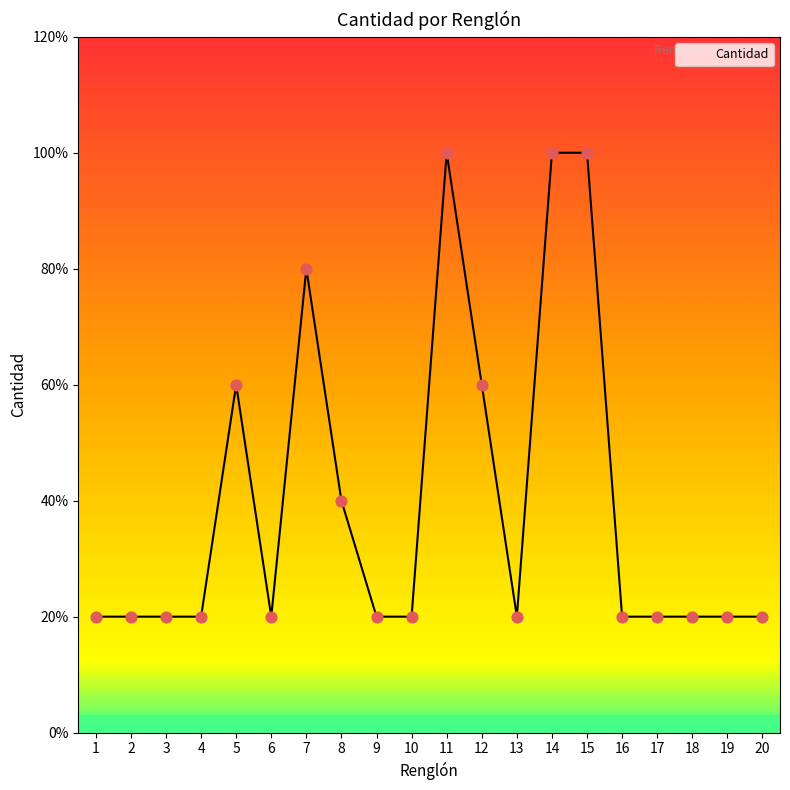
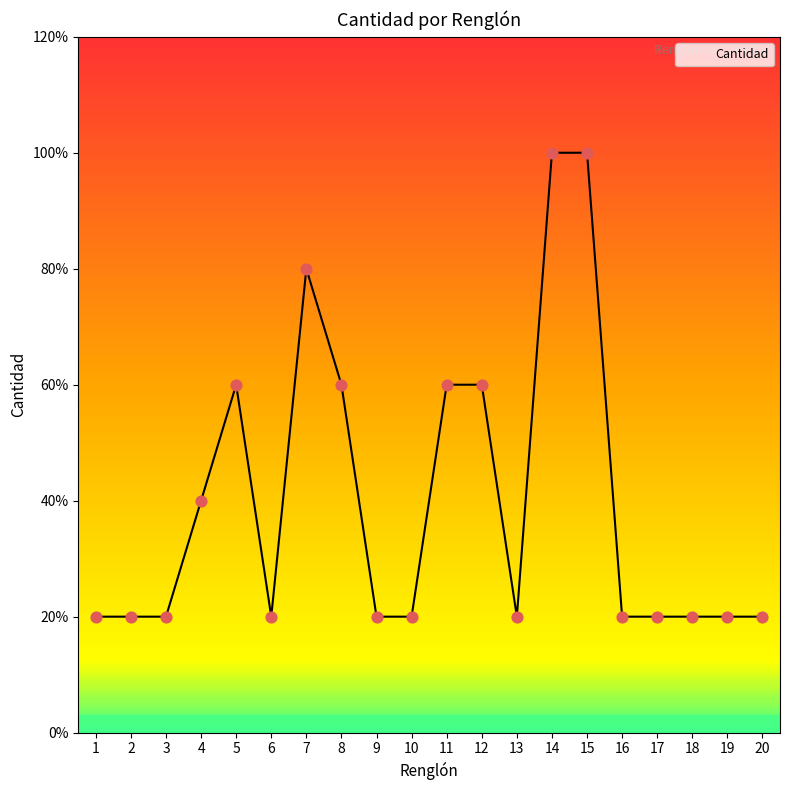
4: 20% -> 40%
8: 40% -> 60%
11: 100% -> 60%
